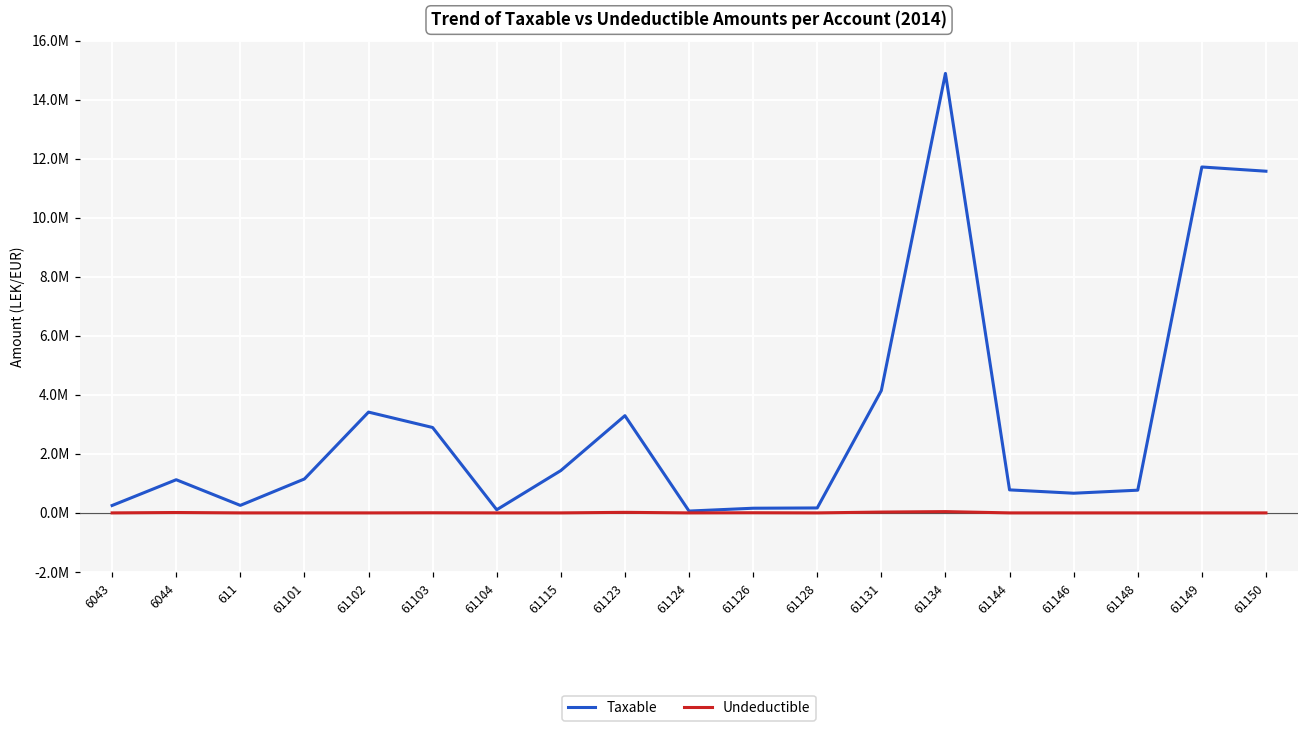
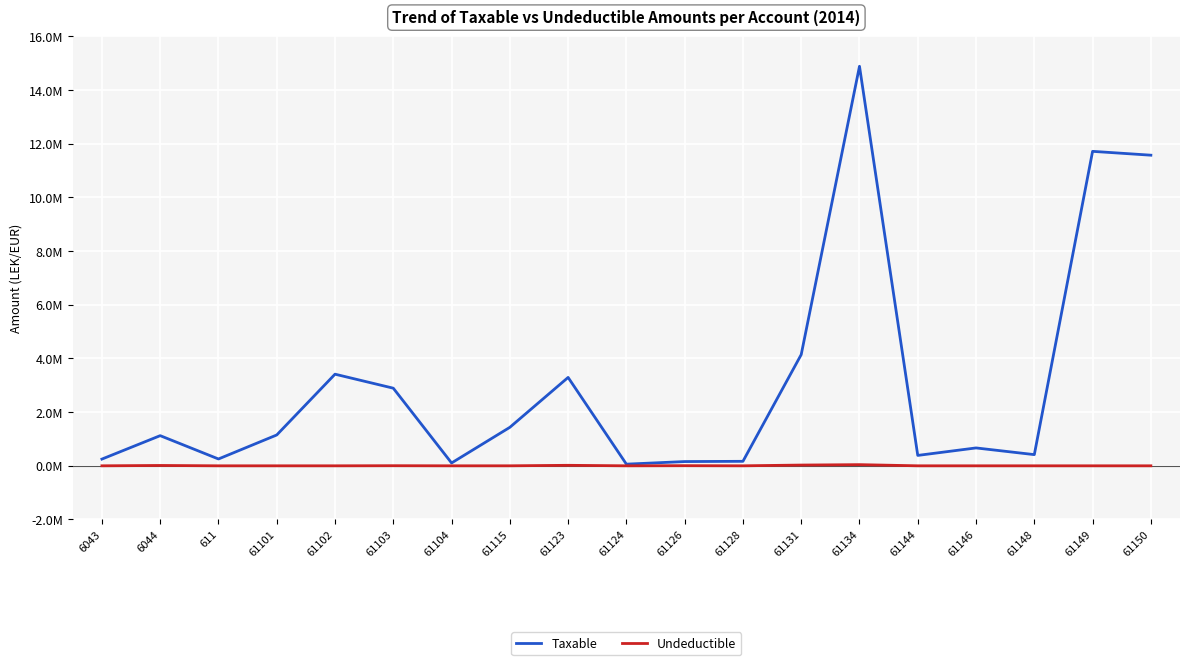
Taxable, 61144: 800000 -> 400000
Taxable, 61148: 800000 -> 400000
